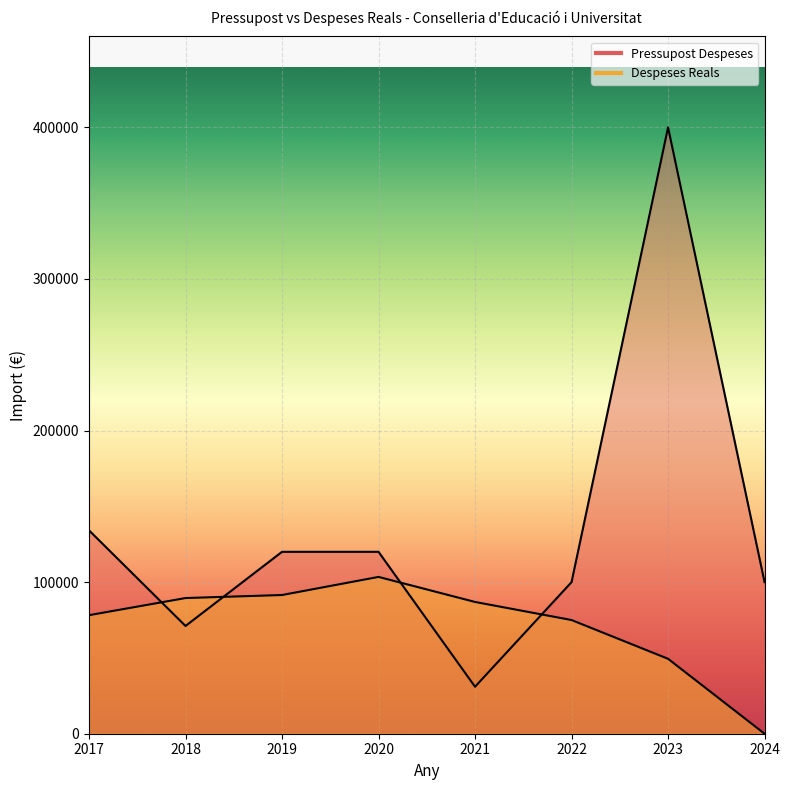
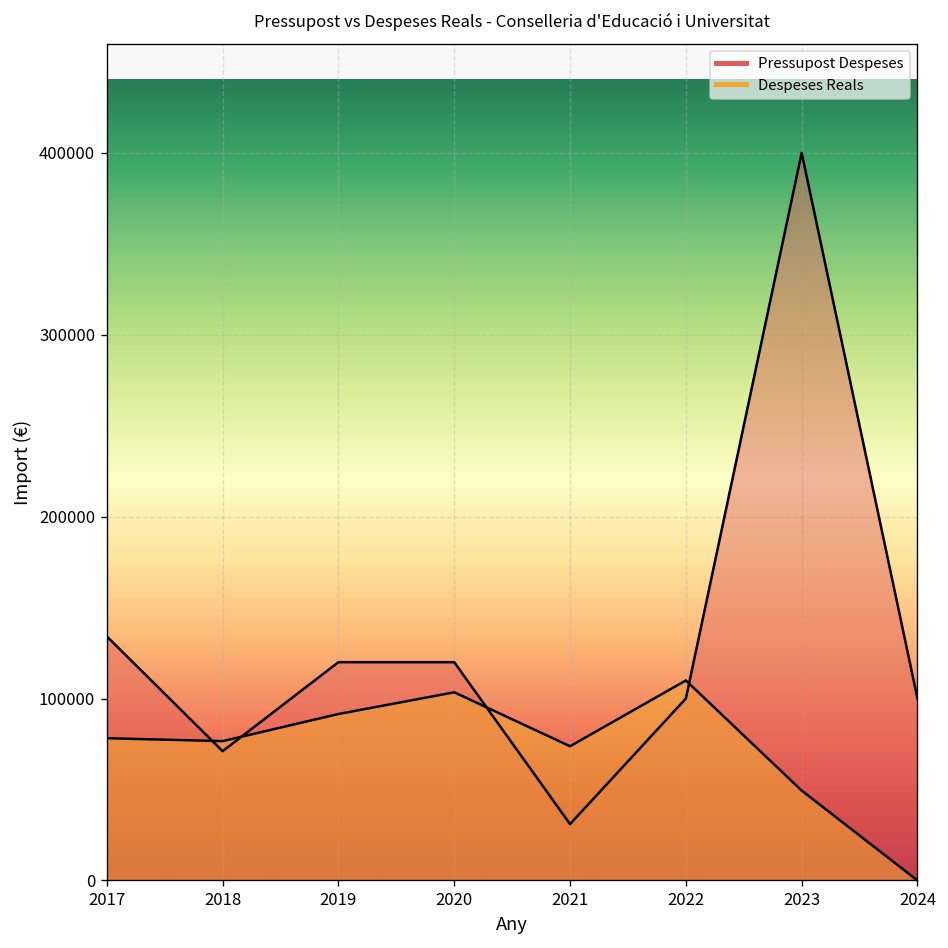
Despeses Reals, 2018: 90000 -> 77000
Despeses Reals, 2021: 87000 -> 74000
Despeses Reals, 2022: 75000 -> 110000
